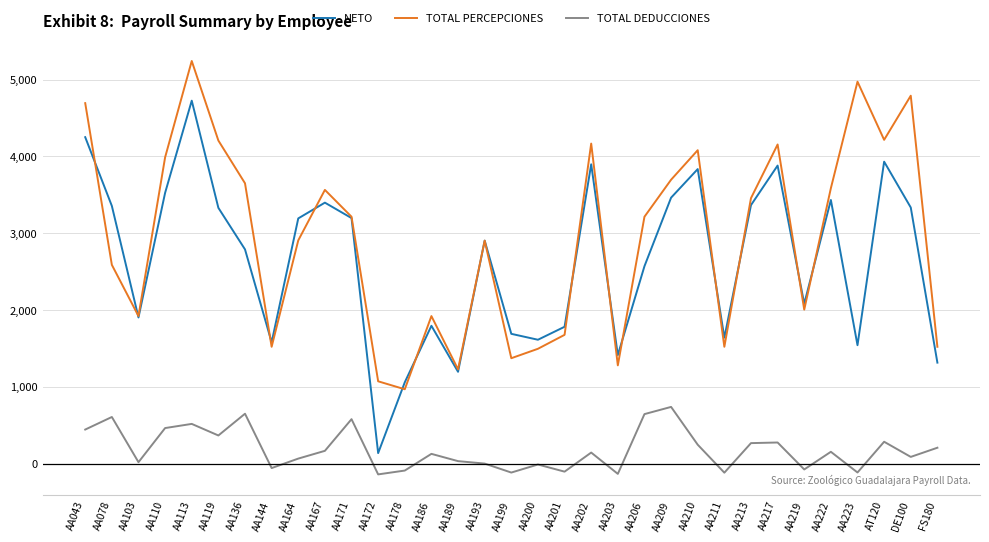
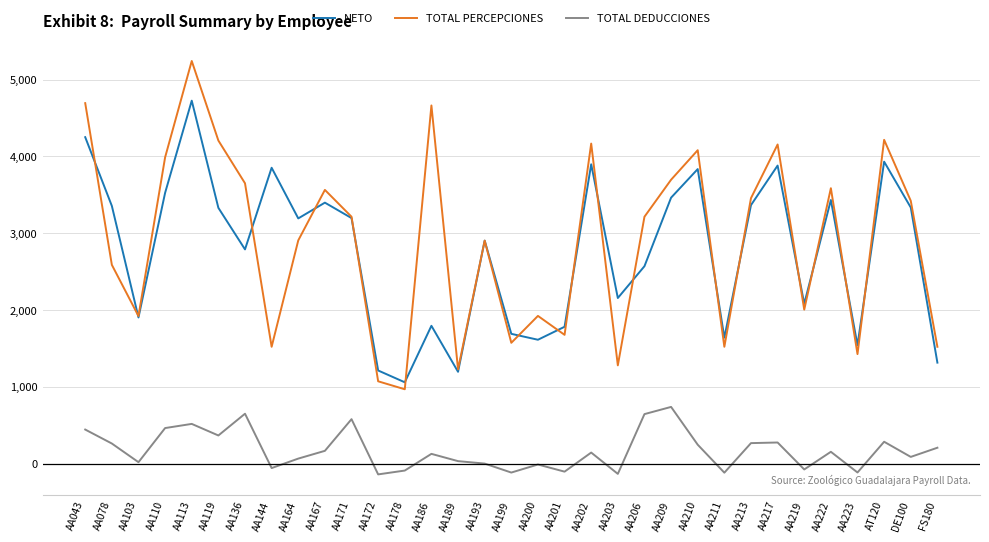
TOTAL DEDUCCIONES, AA078: 600 -> 300
NETO, AA144: 1,600 -> 3,900
NETO, AA172: 100 -> 1,200
TOTAL PERCEPCIONES, AA186: 1,900 -> 4,700
TOTAL PERCEPCIONES, AA199: 1,400 -> 1,600
TOTAL PERCEPCIONES, AA200: 1,500 -> 1,900
NETO, AA203: 1,400 -> 2,200
TOTAL PERCEPCIONES, AA223: 5,000 -> 1,400
TOTAL PERCEPCIONES, DE100: 4,800 -> 3,400
